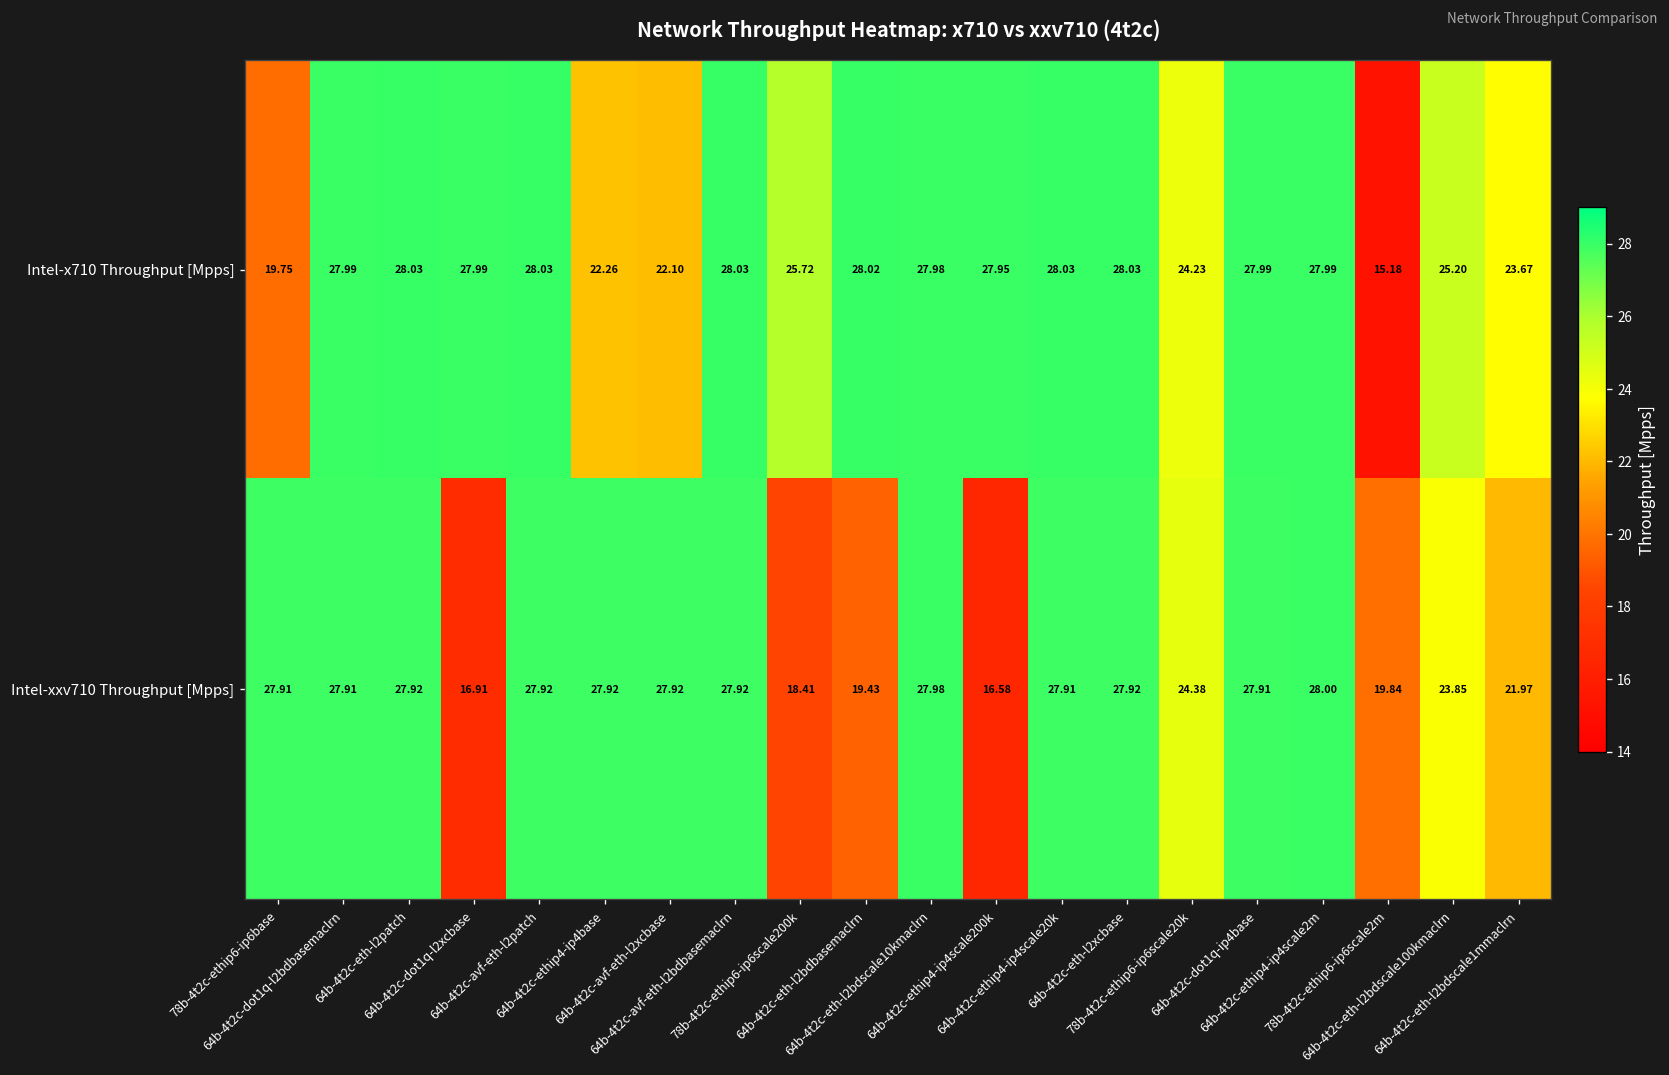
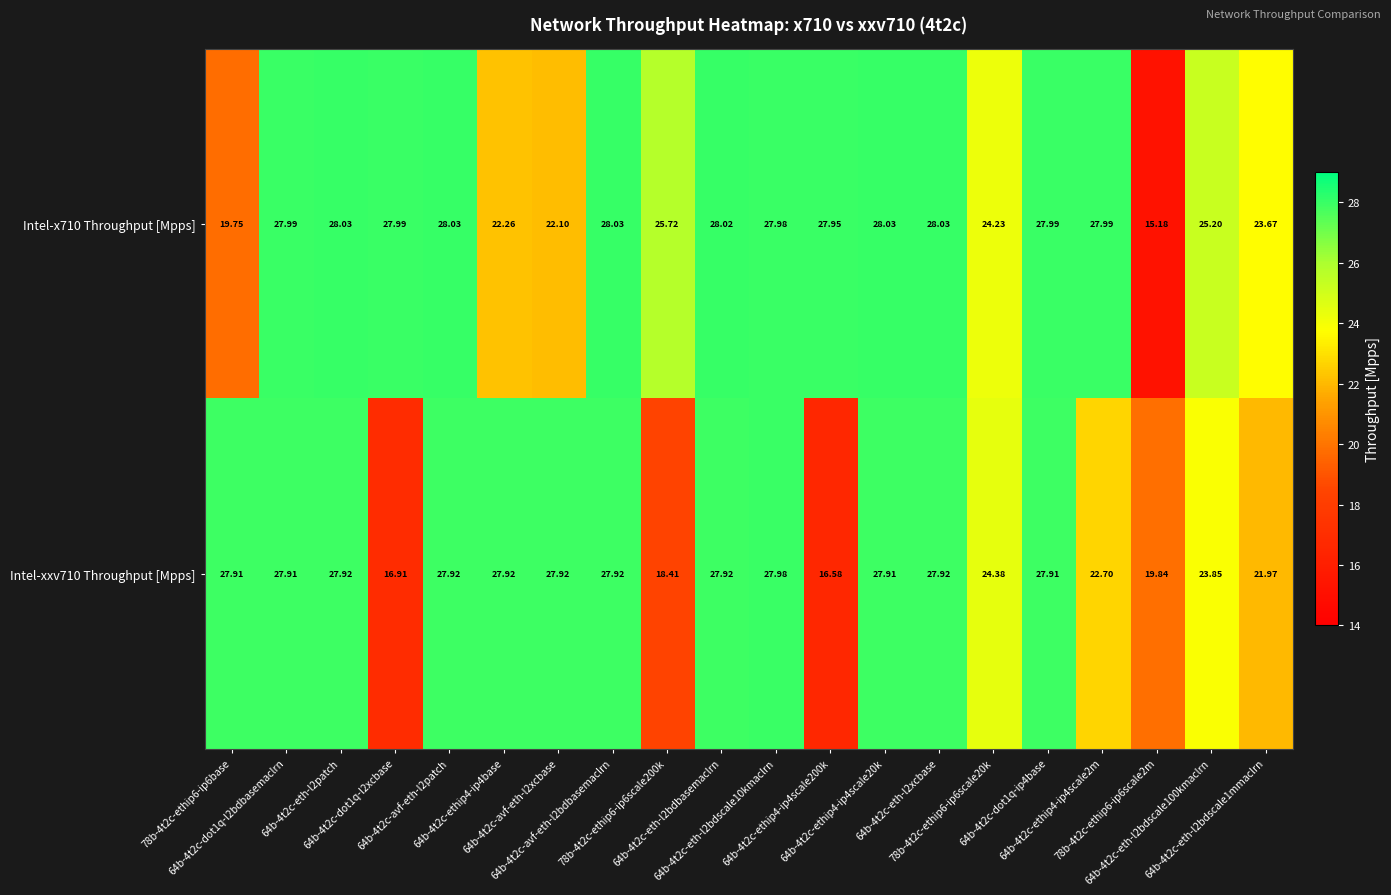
Intel-xxv710 Throughput [Mpps], 64b-4t2c-eth-l2bdbasemaclrn: 19.43 -> 27.92
Intel-xxv710 Throughput [Mpps], 64b-4t2c-ethip4-ip4scale2m: 28.00 -> 22.70
